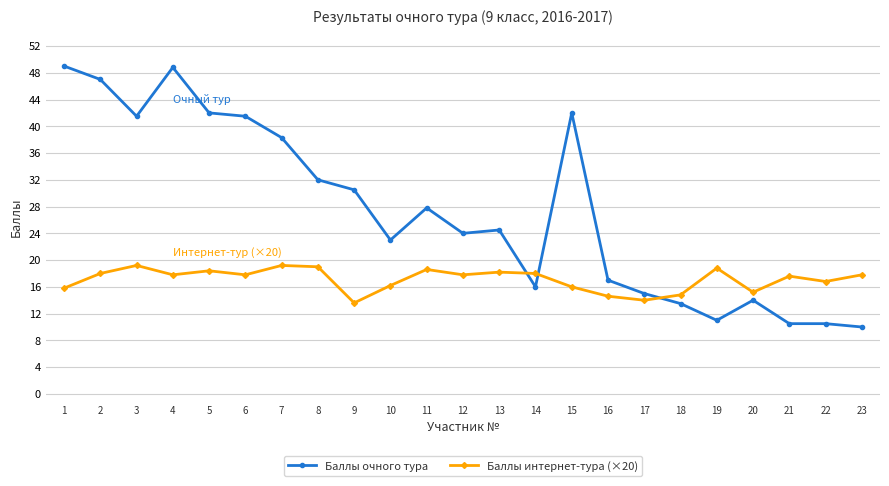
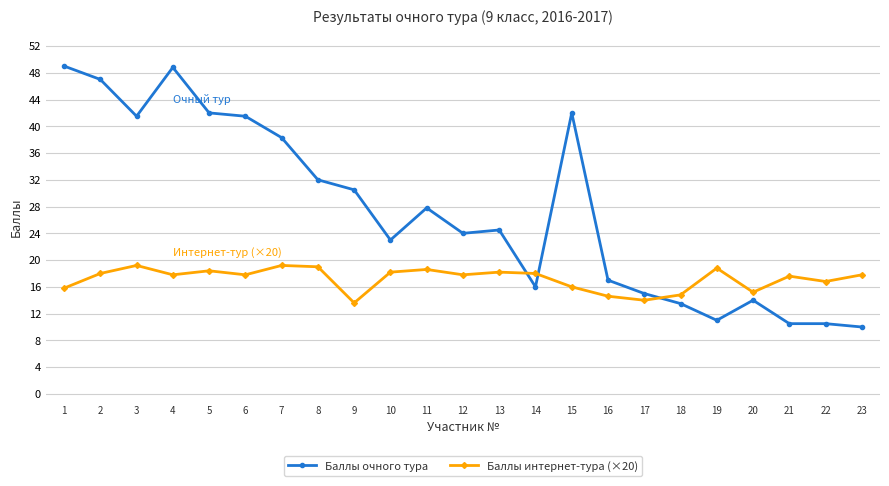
Баллы интернет-тура (×20), 10: 16 -> 18
